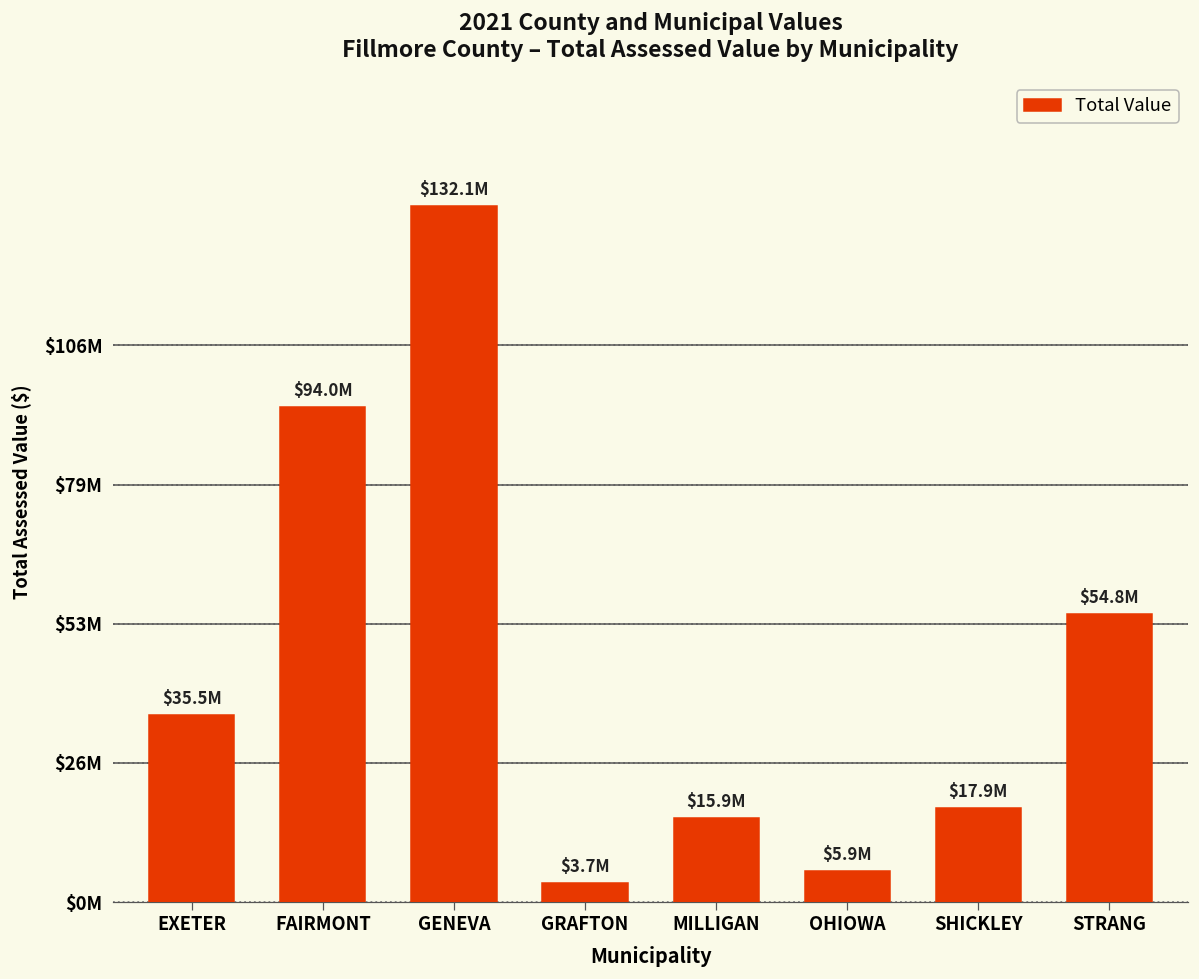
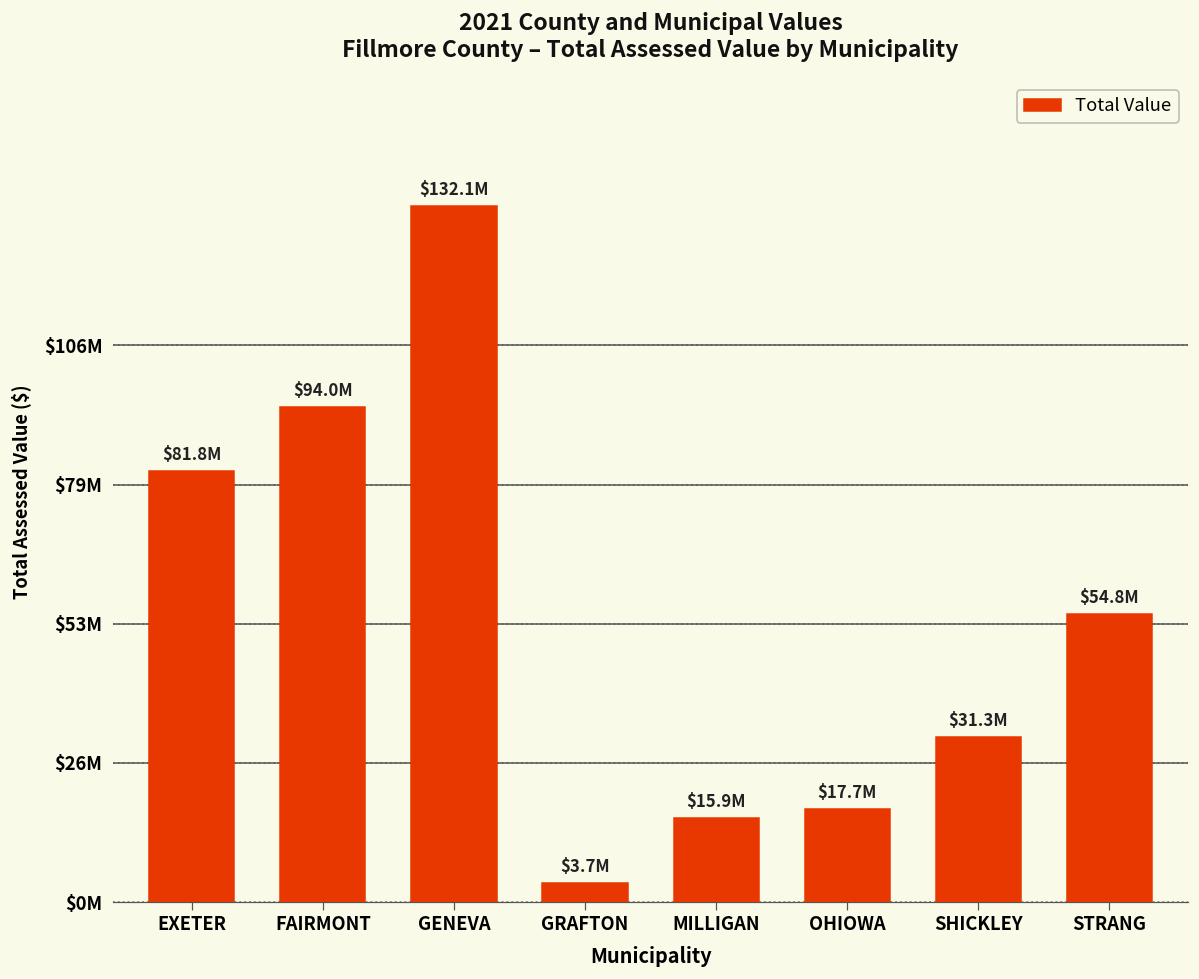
EXETER: $35.5M -> $81.8M
OHIOWA: $5.9M -> $17.7M
SHICKLEY: $17.9M -> $31.3M
